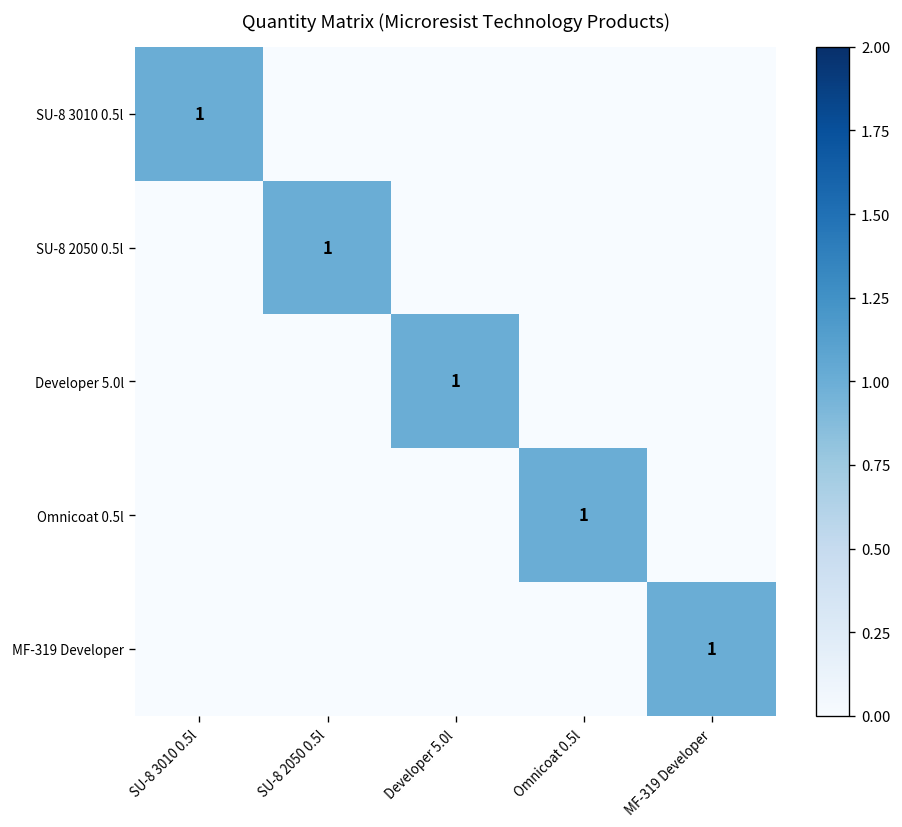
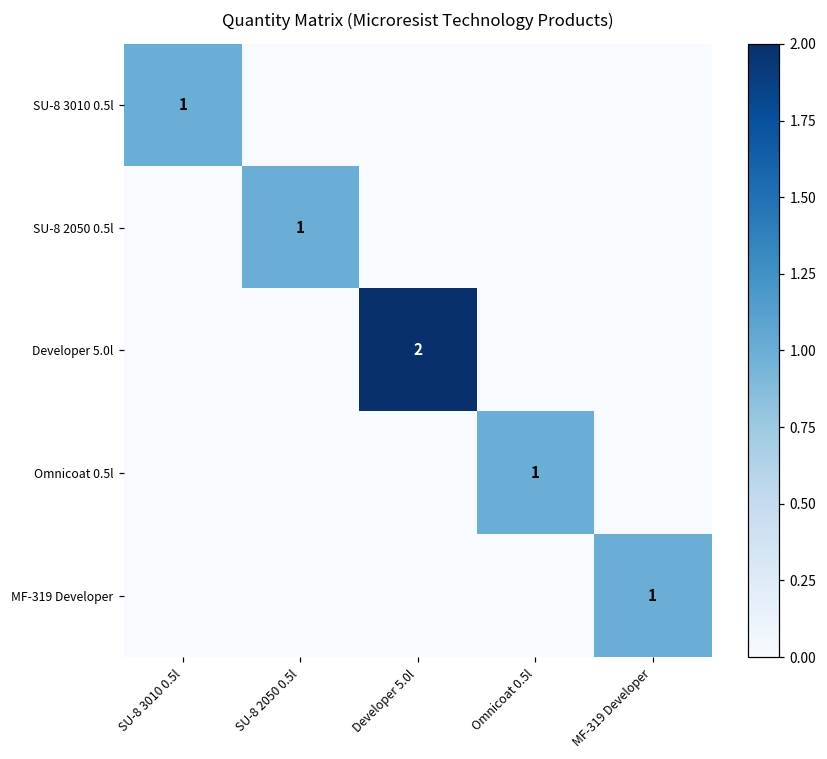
Developer 5.0l, Developer 5.0l: 1 -> 2
